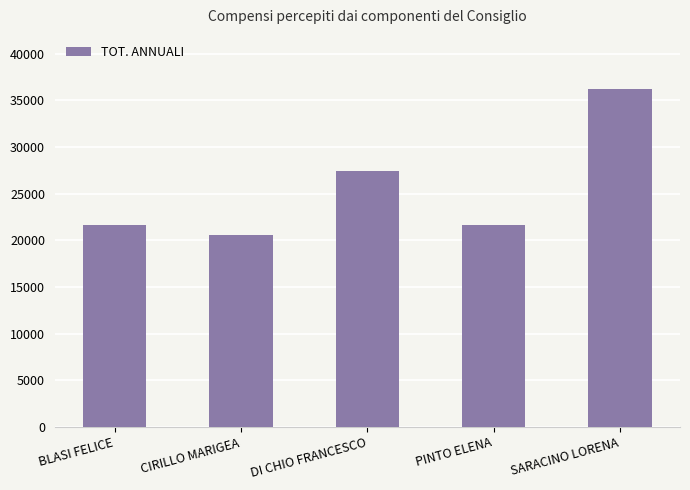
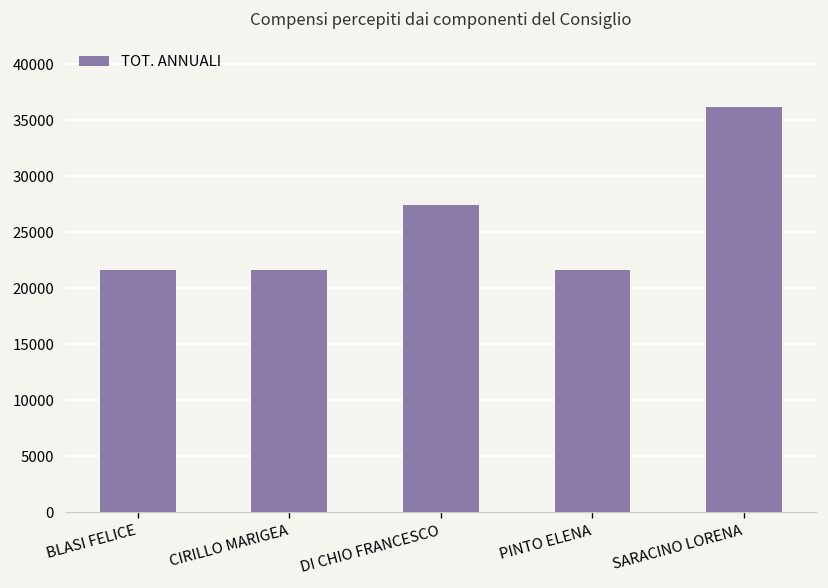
CIRILLO MARIGEA: 21000 -> 22000
